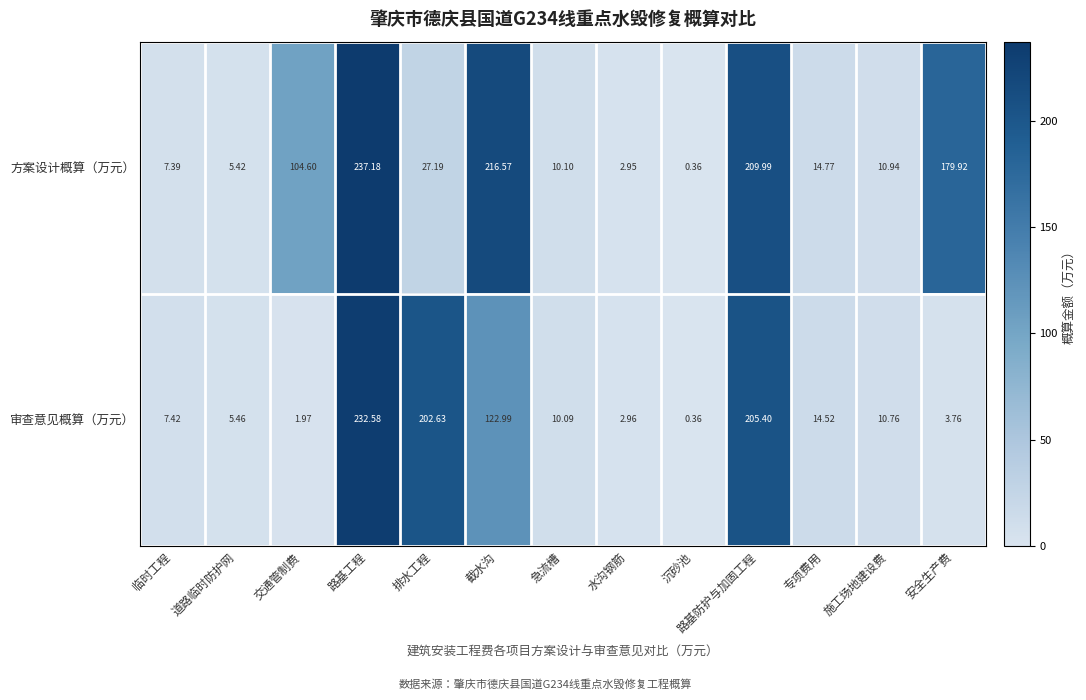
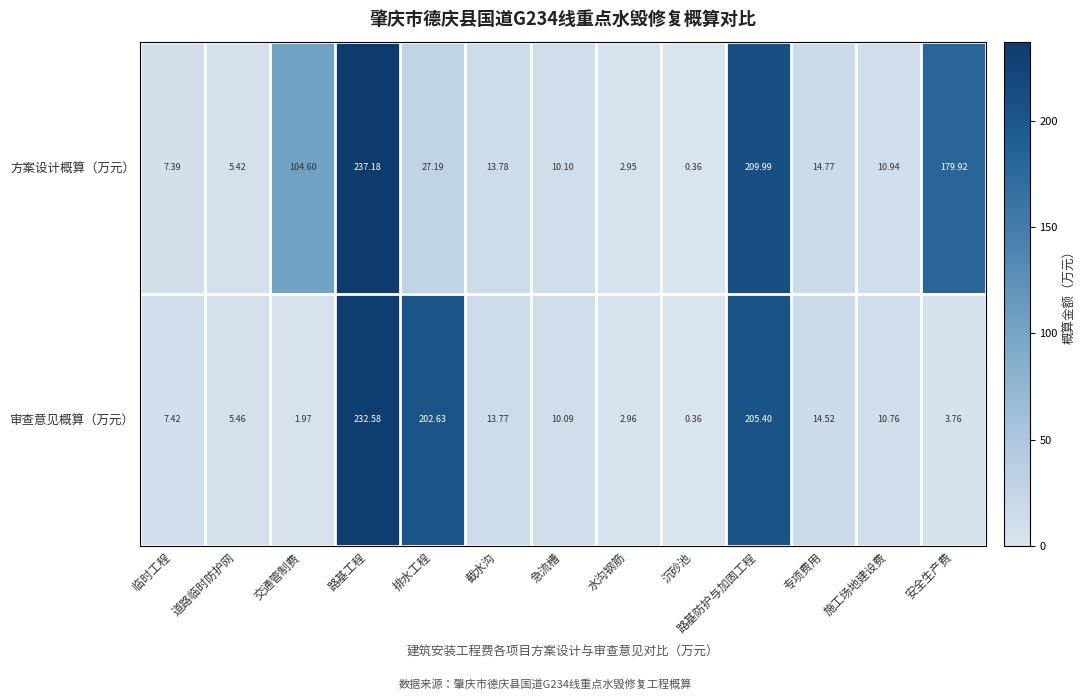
方案设计概算（万元）, 截水沟: 216.57 -> 13.78
审查意见概算（万元）, 截水沟: 122.99 -> 13.77
